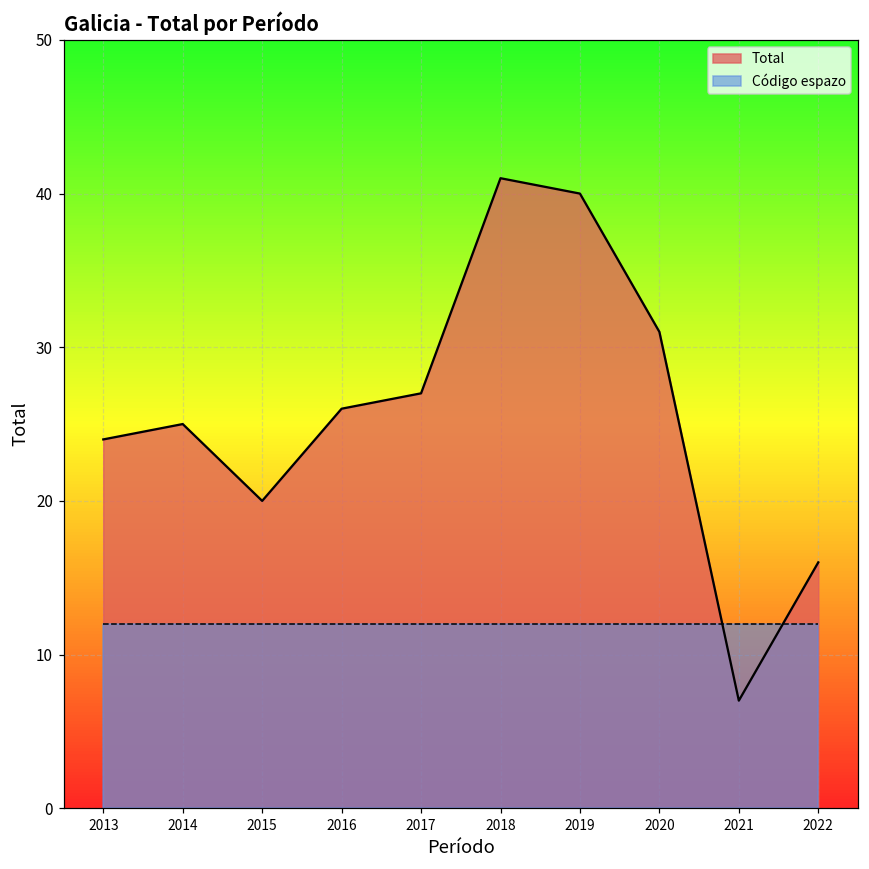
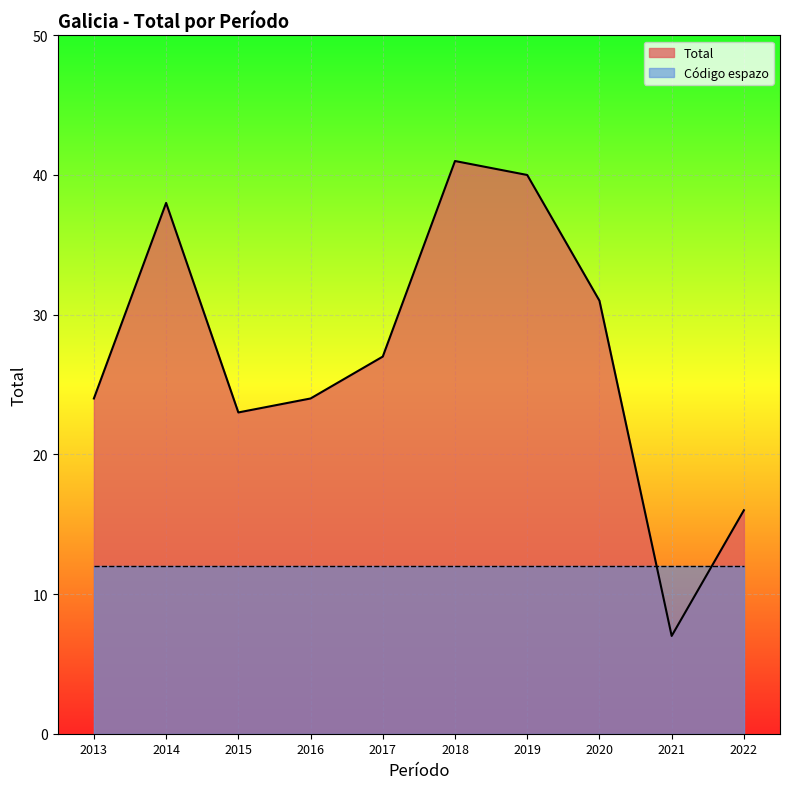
Total, 2014: 25 -> 38
Total, 2015: 20 -> 23
Total, 2016: 26 -> 24
